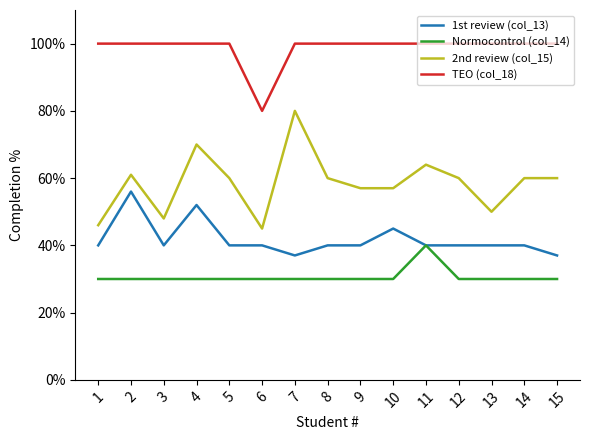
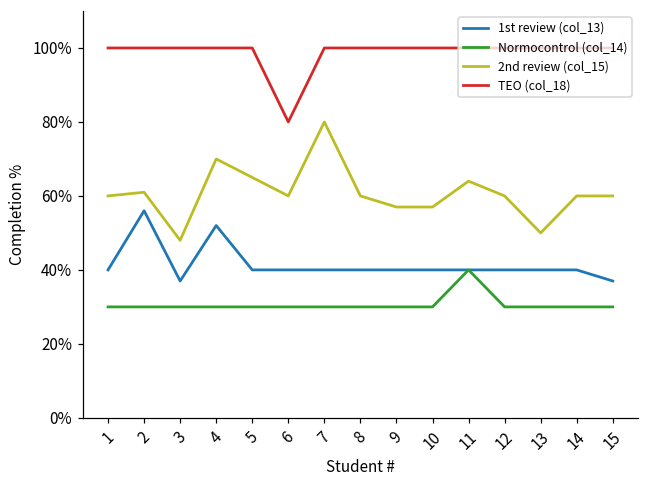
2nd review (col_15), 1: 46% -> 60%
1st review (col_13), 3: 40% -> 37%
2nd review (col_15), 5: 60% -> 65%
2nd review (col_15), 6: 45% -> 60%
1st review (col_13), 7: 37% -> 40%
1st review (col_13), 10: 45% -> 40%
